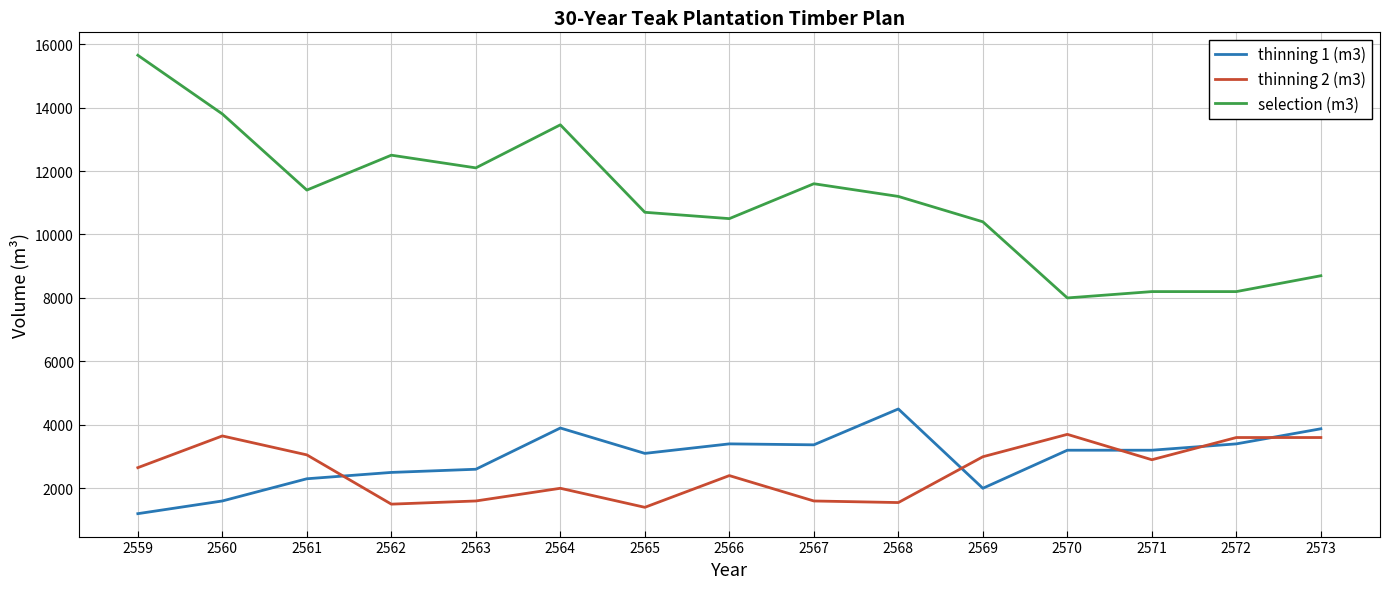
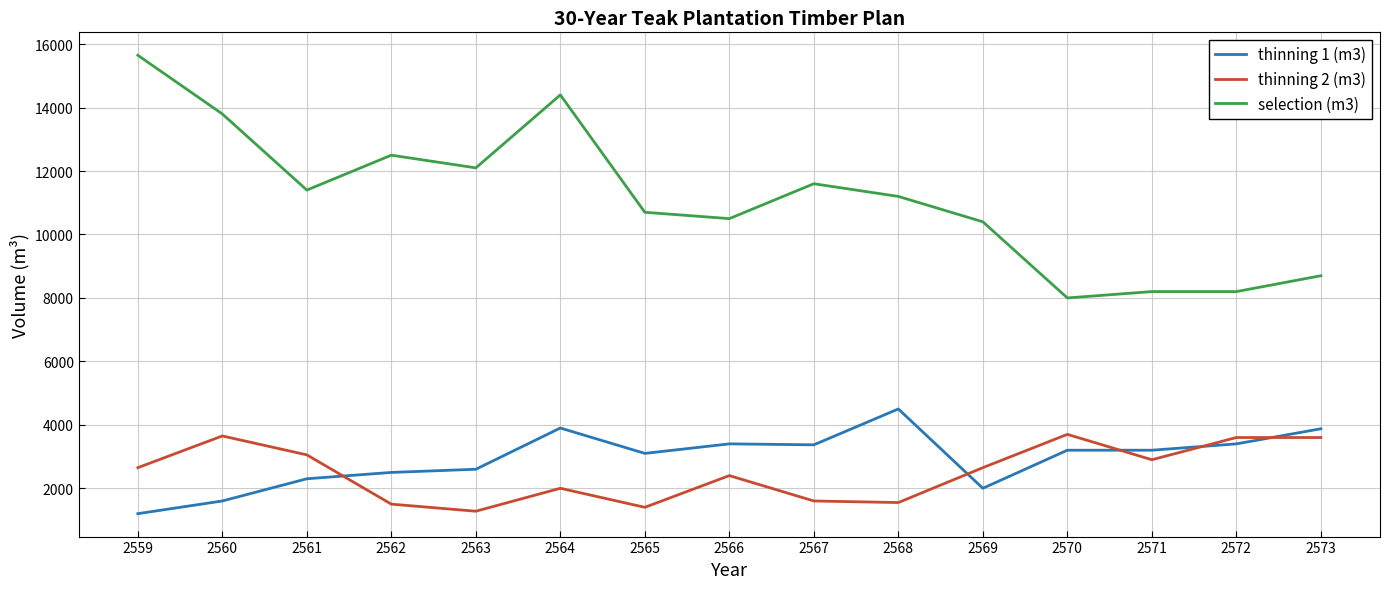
thinning 2 (m3), 2563: 1600 -> 1300
selection (m3), 2564: 13500 -> 14400
thinning 2 (m3), 2569: 3000 -> 2700
